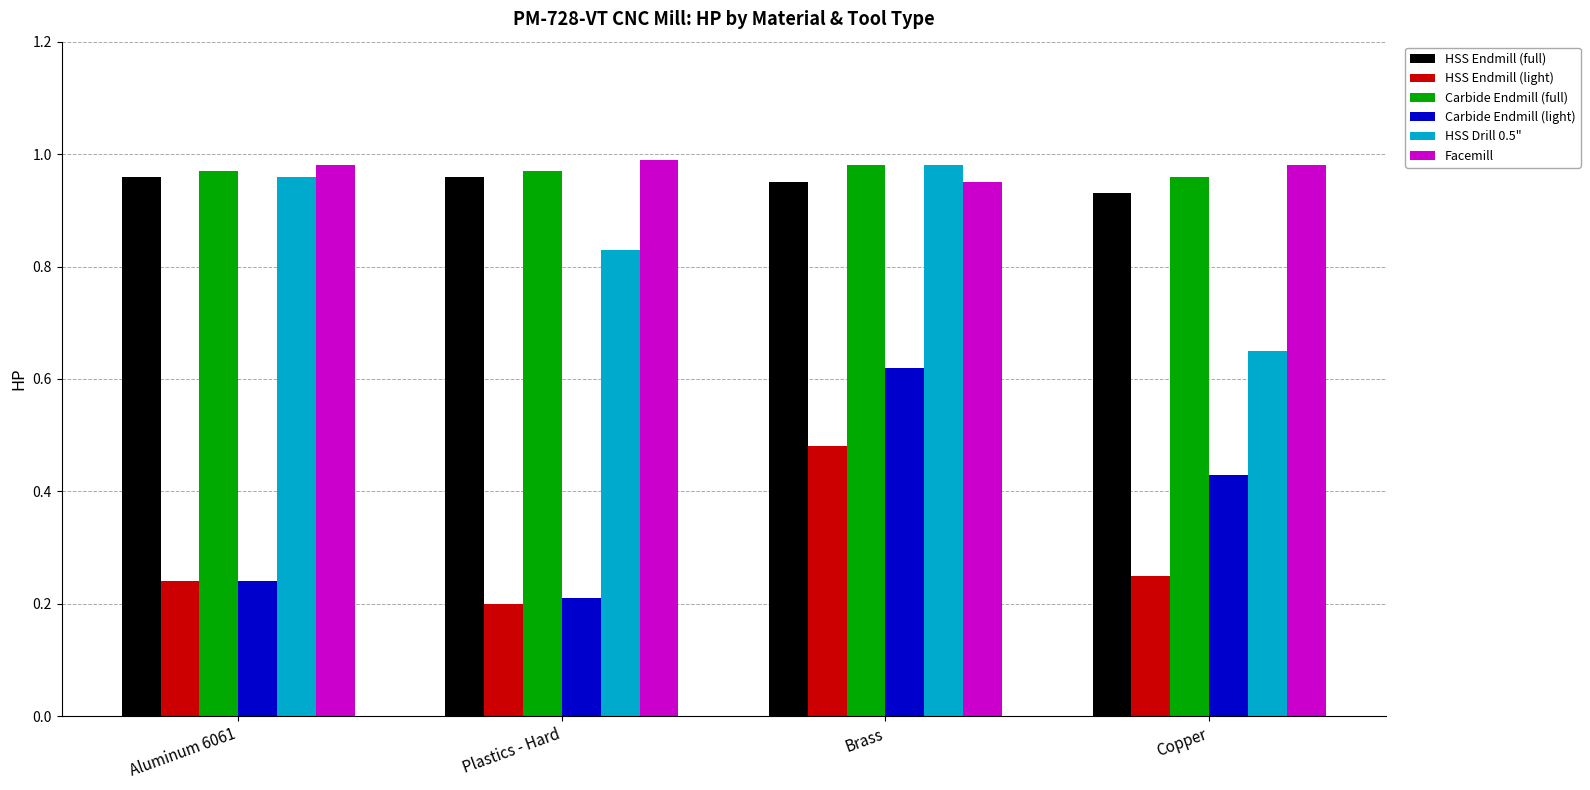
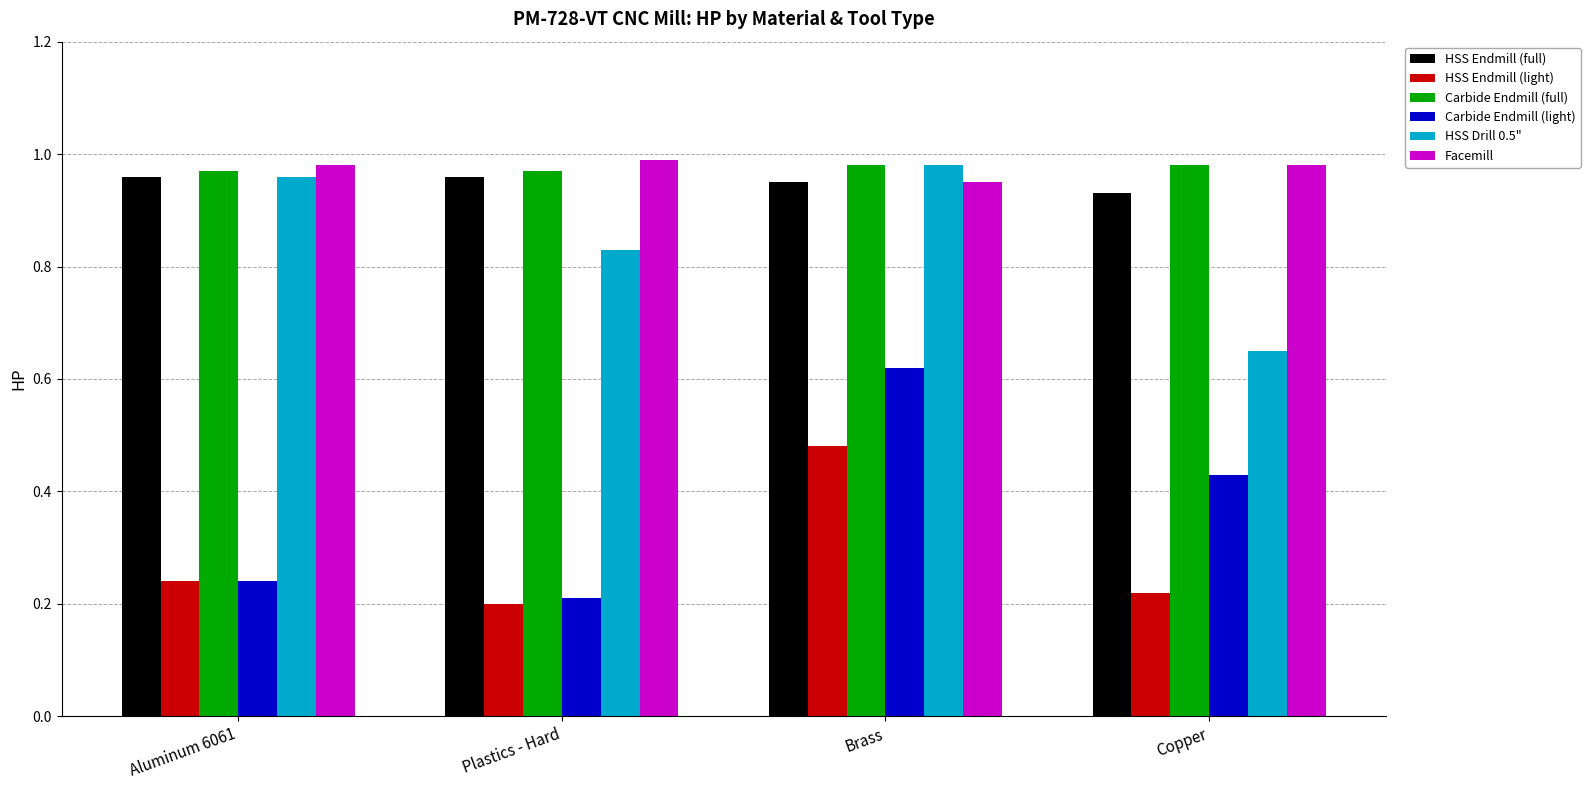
HSS Endmill (light), Copper: 0.25 -> 0.22
Carbide Endmill (full), Copper: 0.96 -> 0.98
